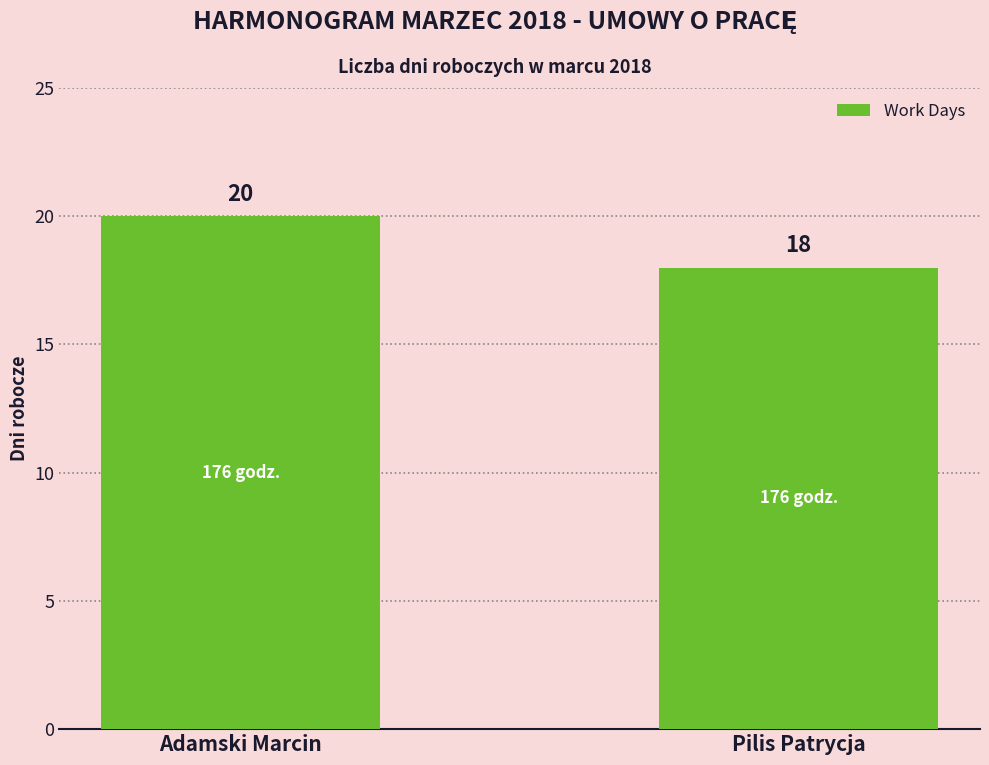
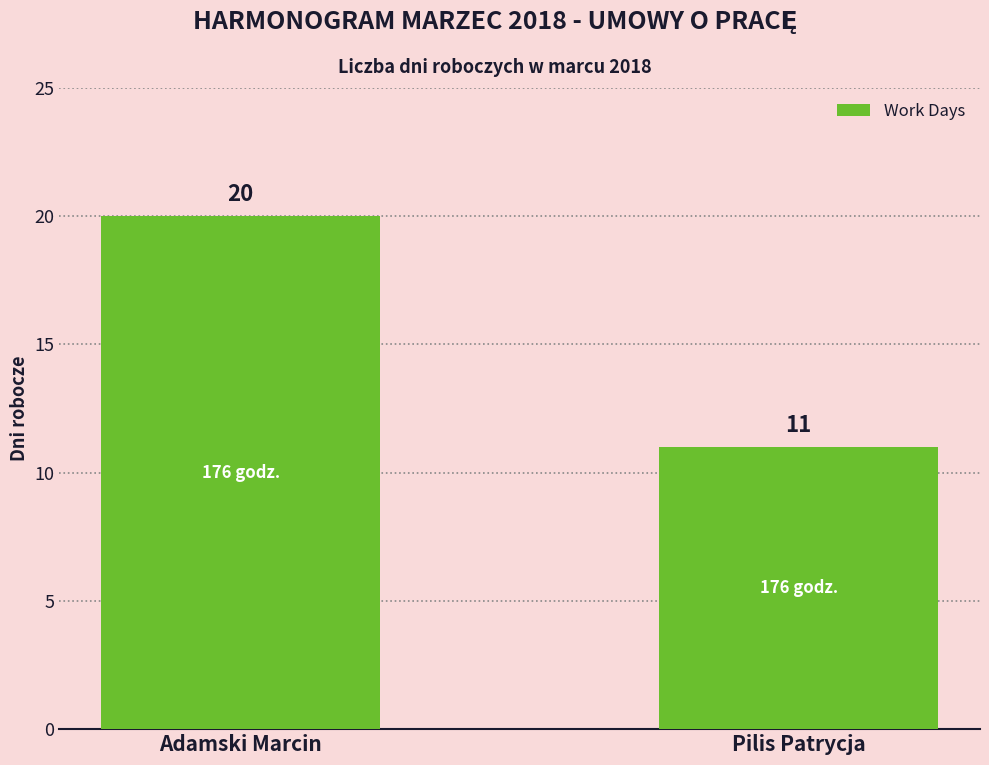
Pilis Patrycja: 18 -> 11
